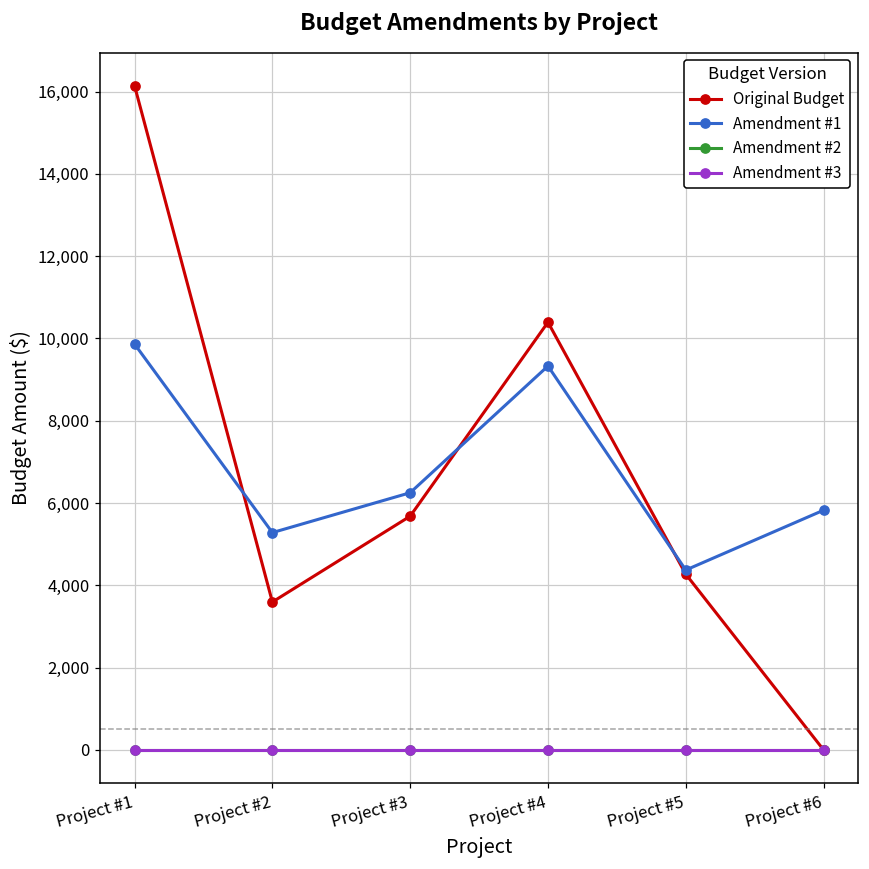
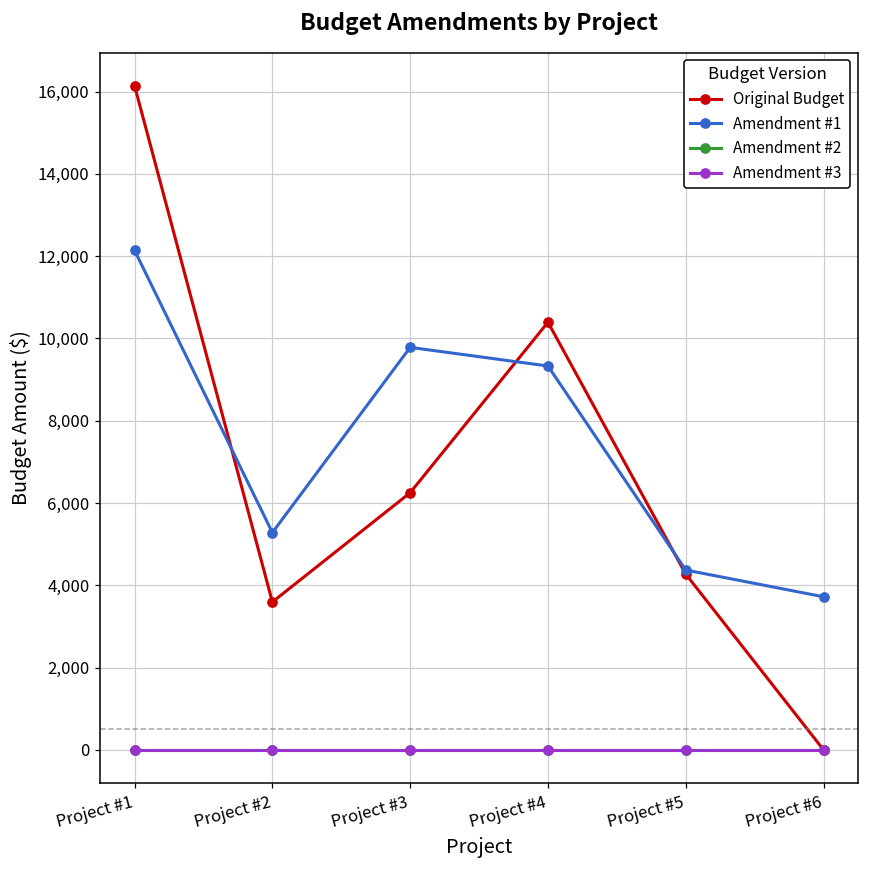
Amendment #1, Project #1: 9,900 -> 12,100
Original Budget, Project #3: 5,700 -> 6,300
Amendment #1, Project #3: 6,300 -> 9,800
Amendment #1, Project #6: 5,800 -> 3,700
